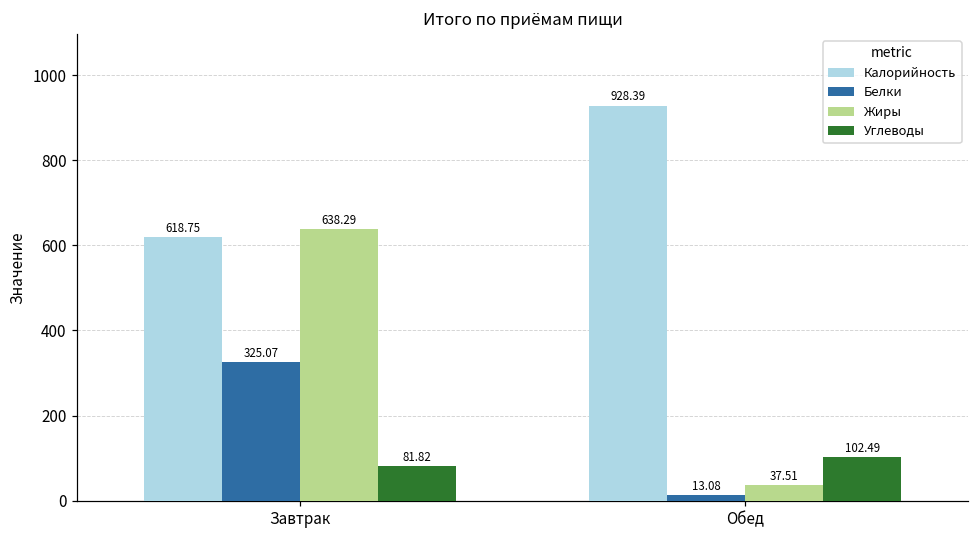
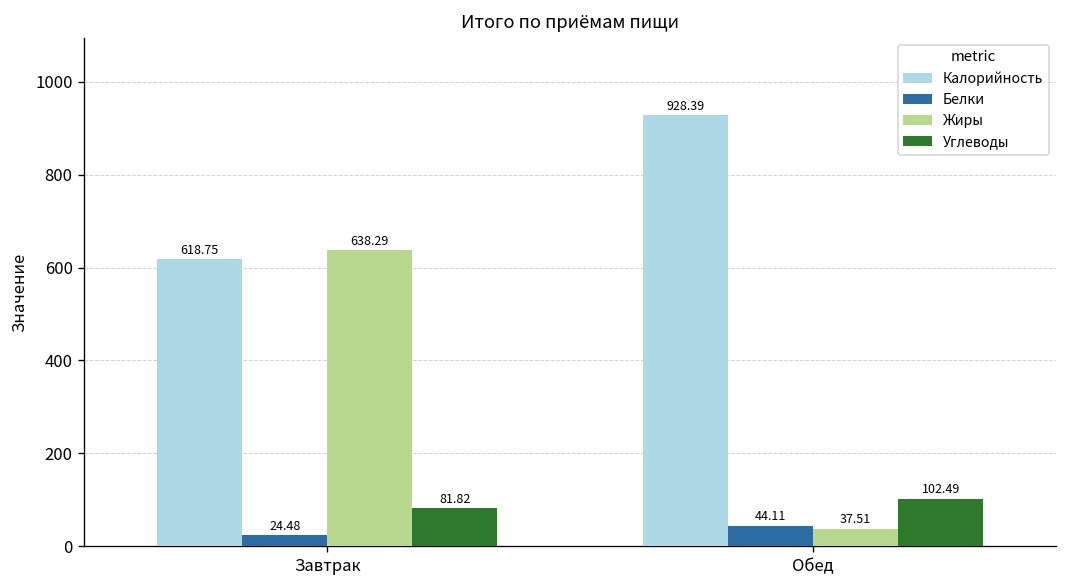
Белки, Завтрак: 325.07 -> 24.48
Белки, Обед: 13.08 -> 44.11
